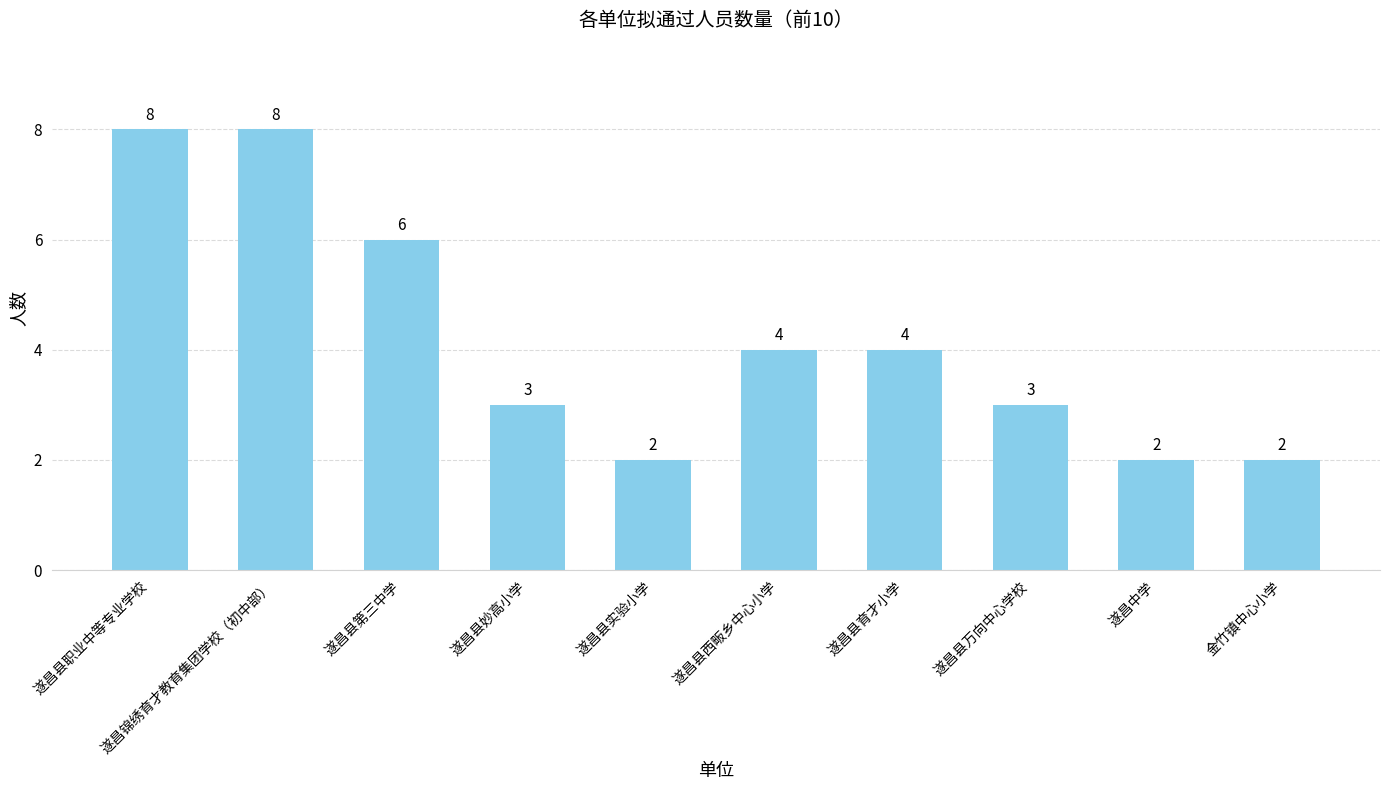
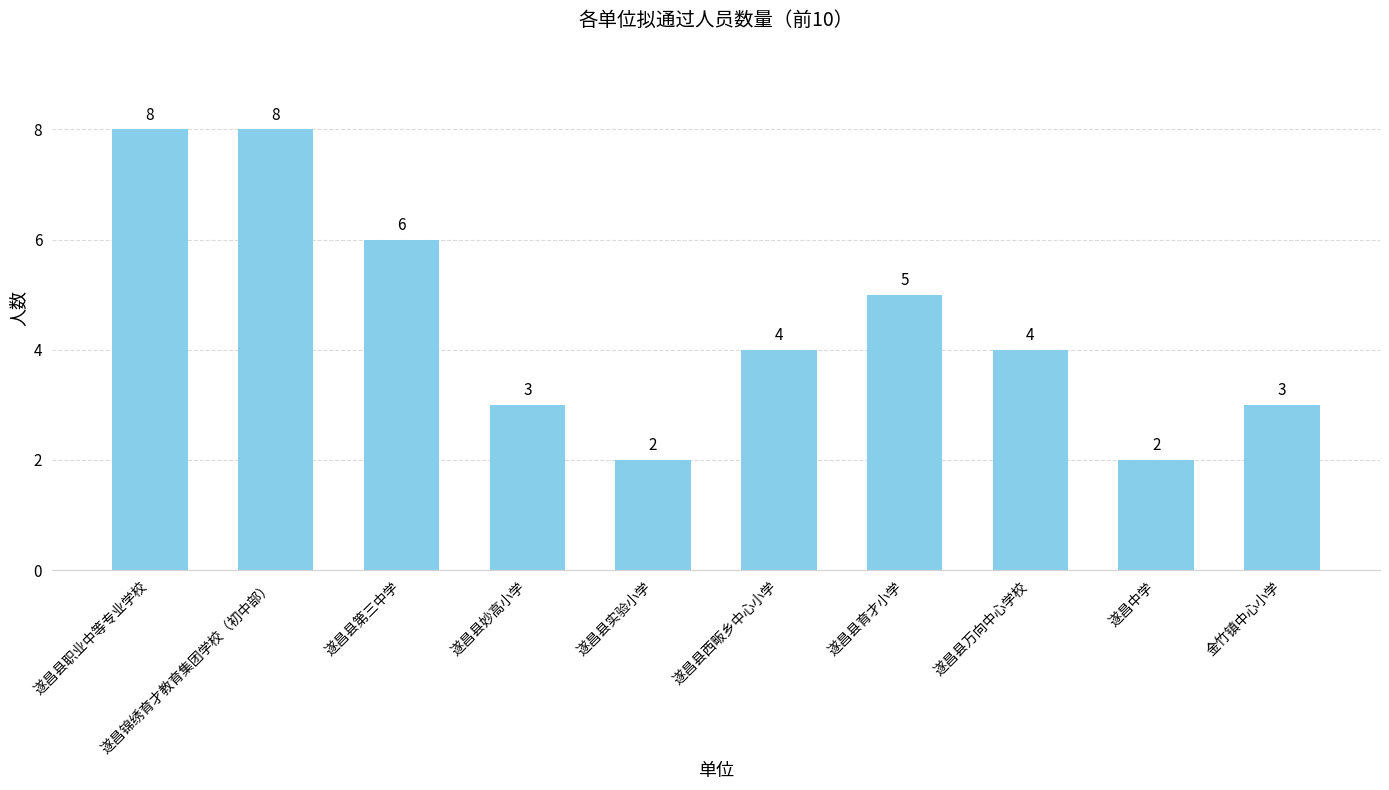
遂昌县育才小学: 4 -> 5
遂昌县万向中心学校: 3 -> 4
金竹镇中心小学: 2 -> 3
